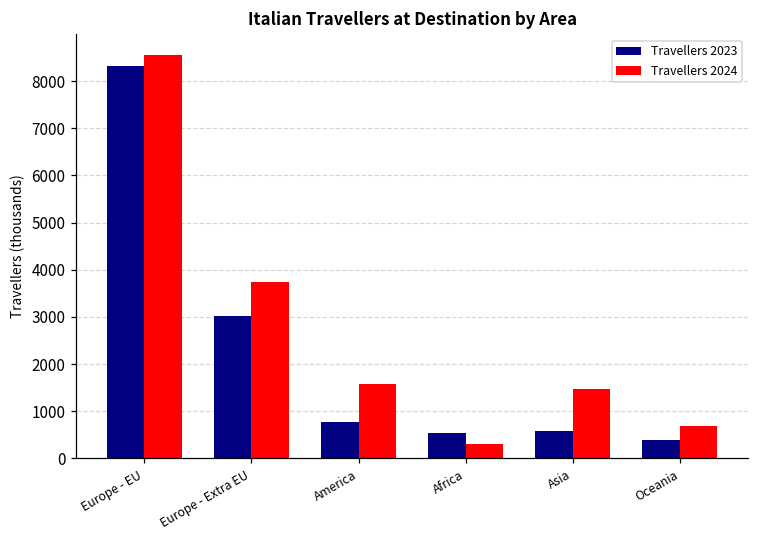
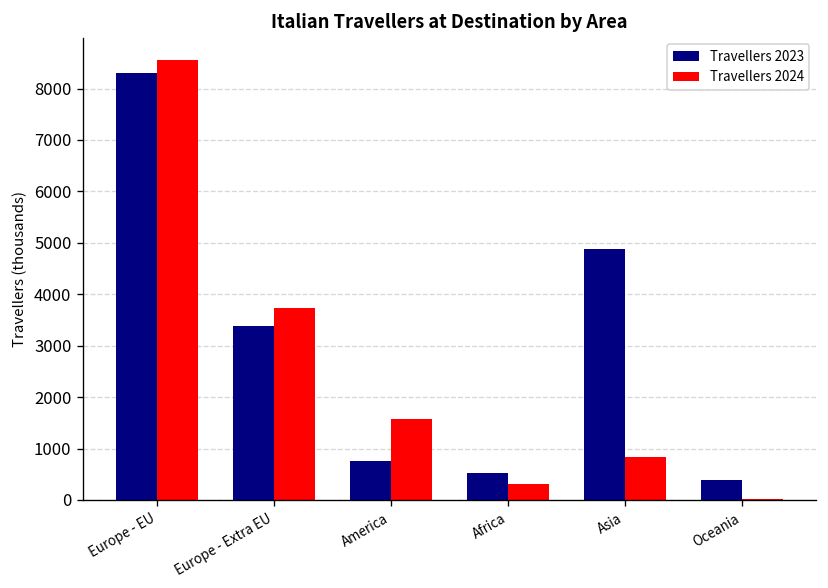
Travellers 2023, Europe - Extra EU: 3000 -> 3400
Travellers 2023, Asia: 600 -> 4900
Travellers 2024, Asia: 1500 -> 800
Travellers 2024, Oceania: 700 -> 0
